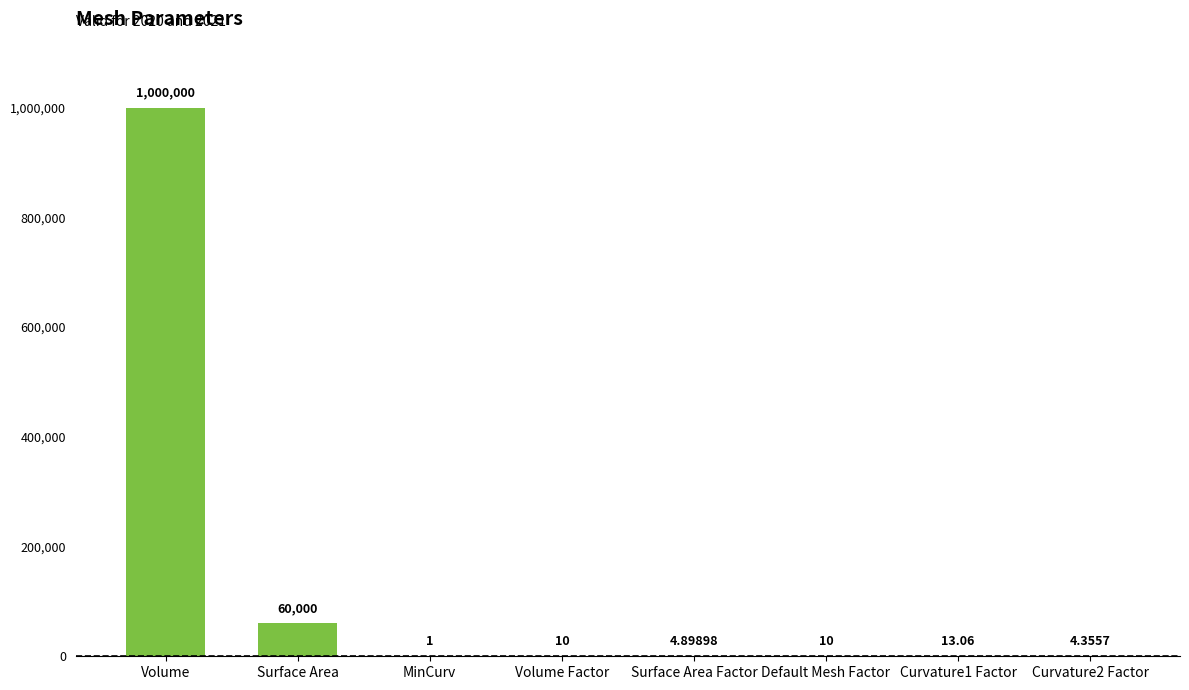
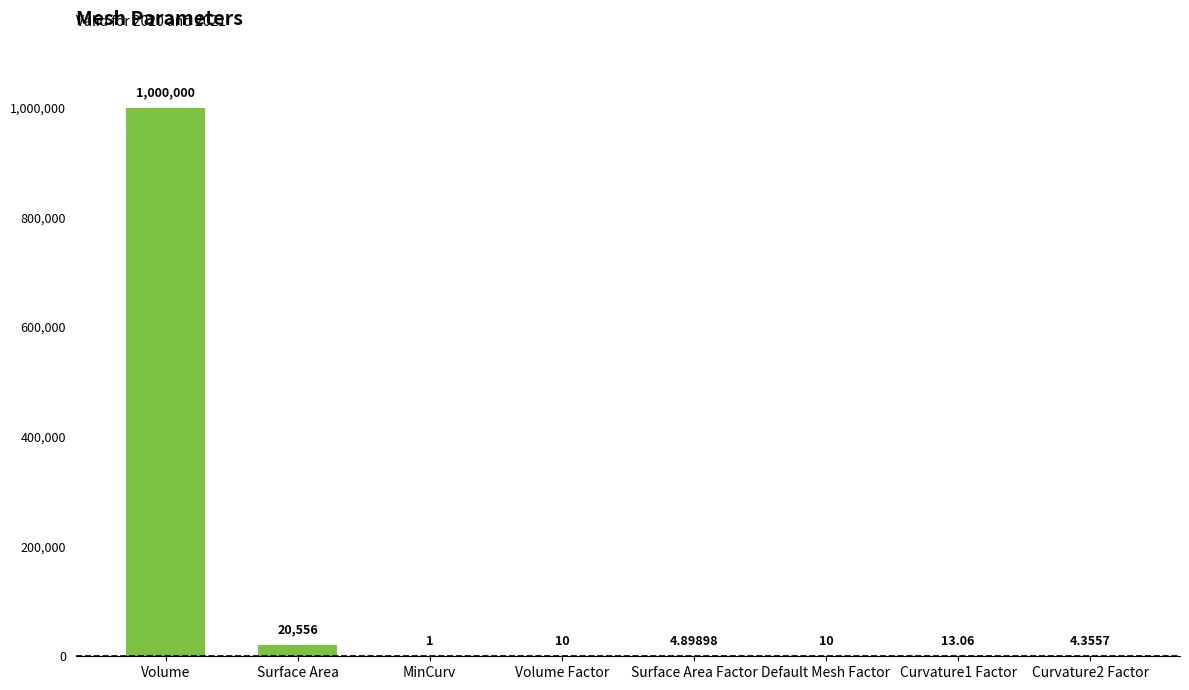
Surface Area: 60,000 -> 20,556
